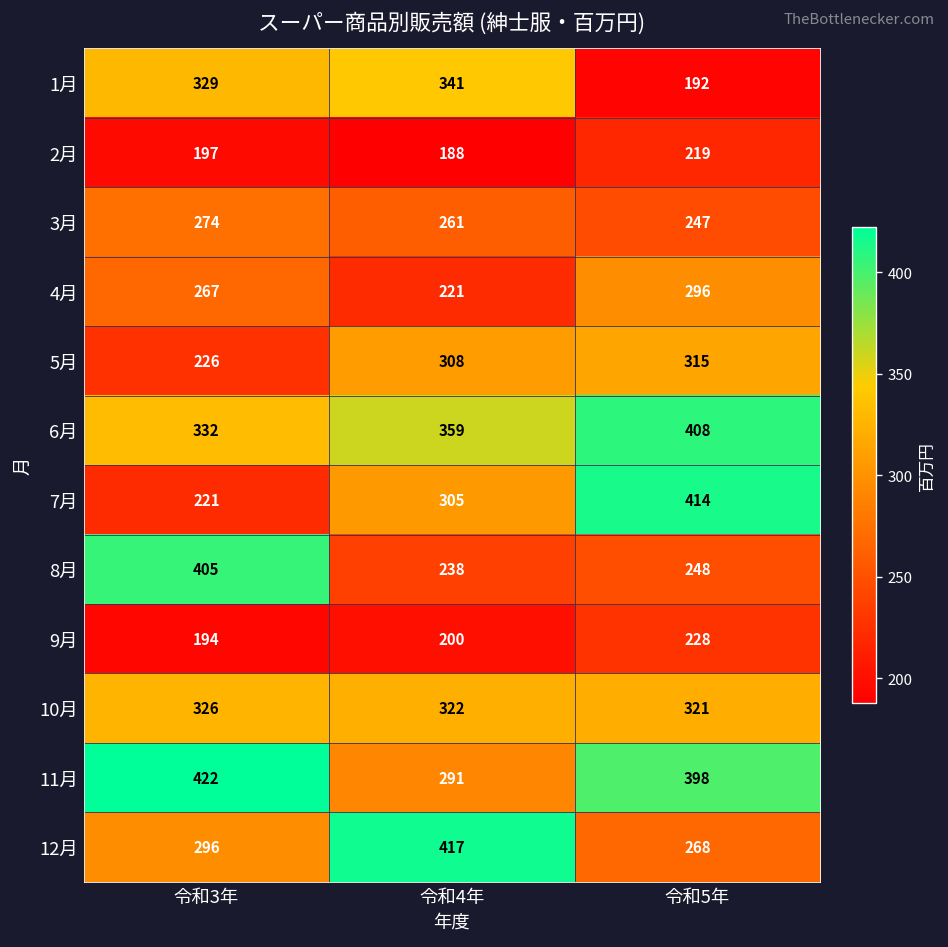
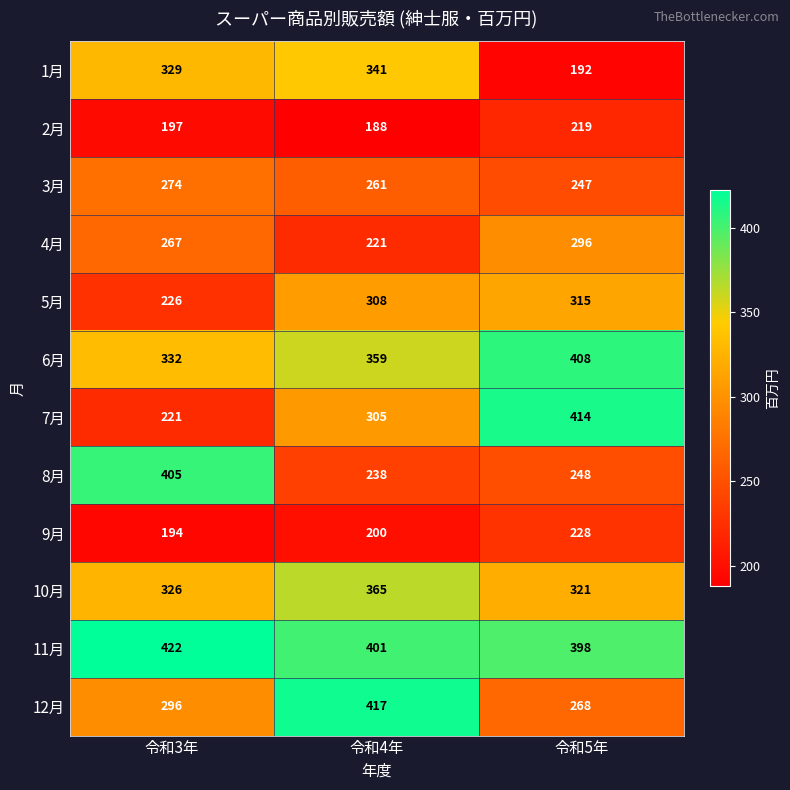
10月, 令和4年: 322 -> 365
11月, 令和4年: 291 -> 401
